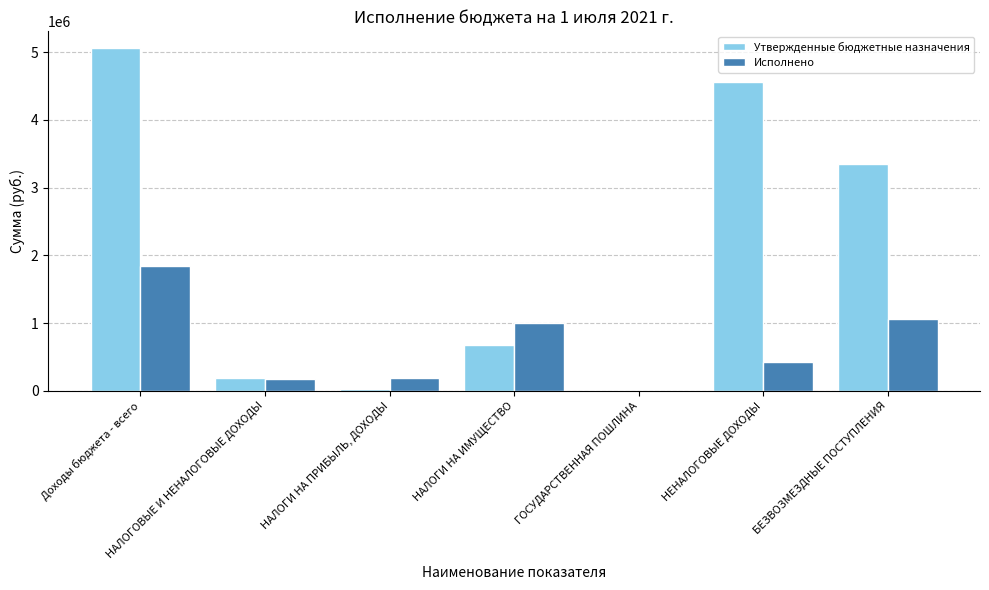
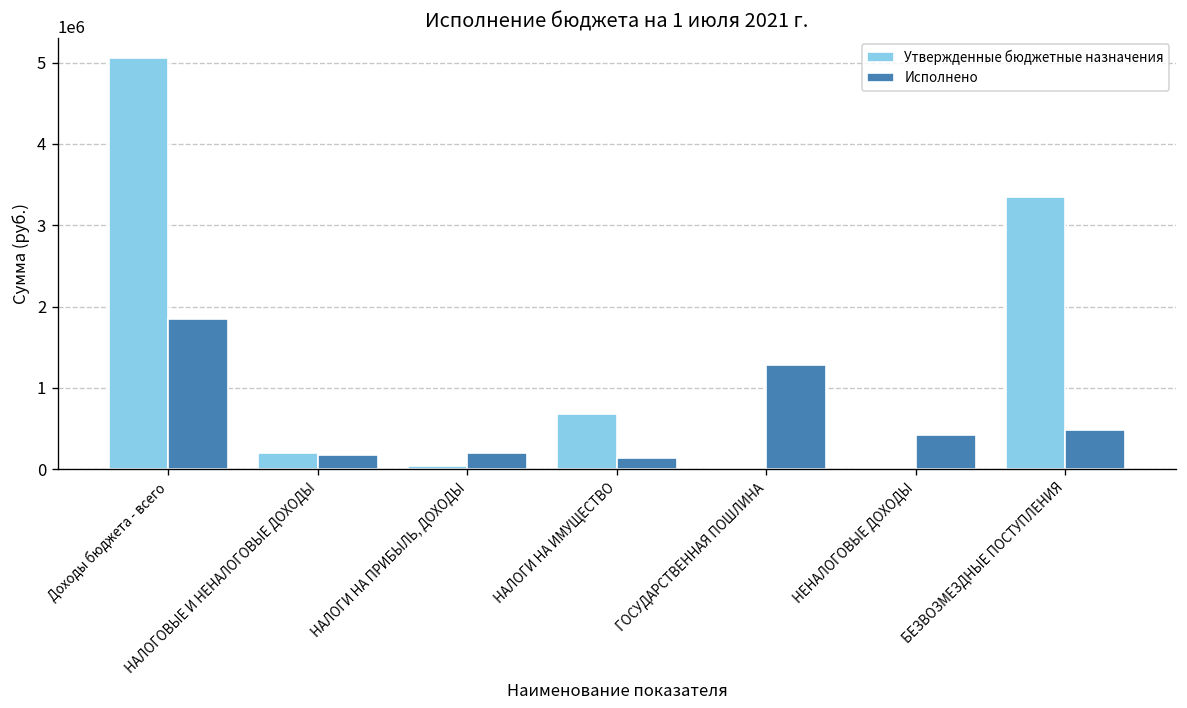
Исполнено, НАЛОГИ НА ИМУЩЕСТВО: 1000000 -> 100000
Исполнено, ГОСУДАРСТВЕННАЯ ПОШЛИНА: 0 -> 1300000
Утвержденные бюджетные назначения, НЕНАЛОГОВЫЕ ДОХОДЫ: 4600000 -> 0
Исполнено, БЕЗВОЗМЕЗДНЫЕ ПОСТУПЛЕНИЯ: 1100000 -> 500000
